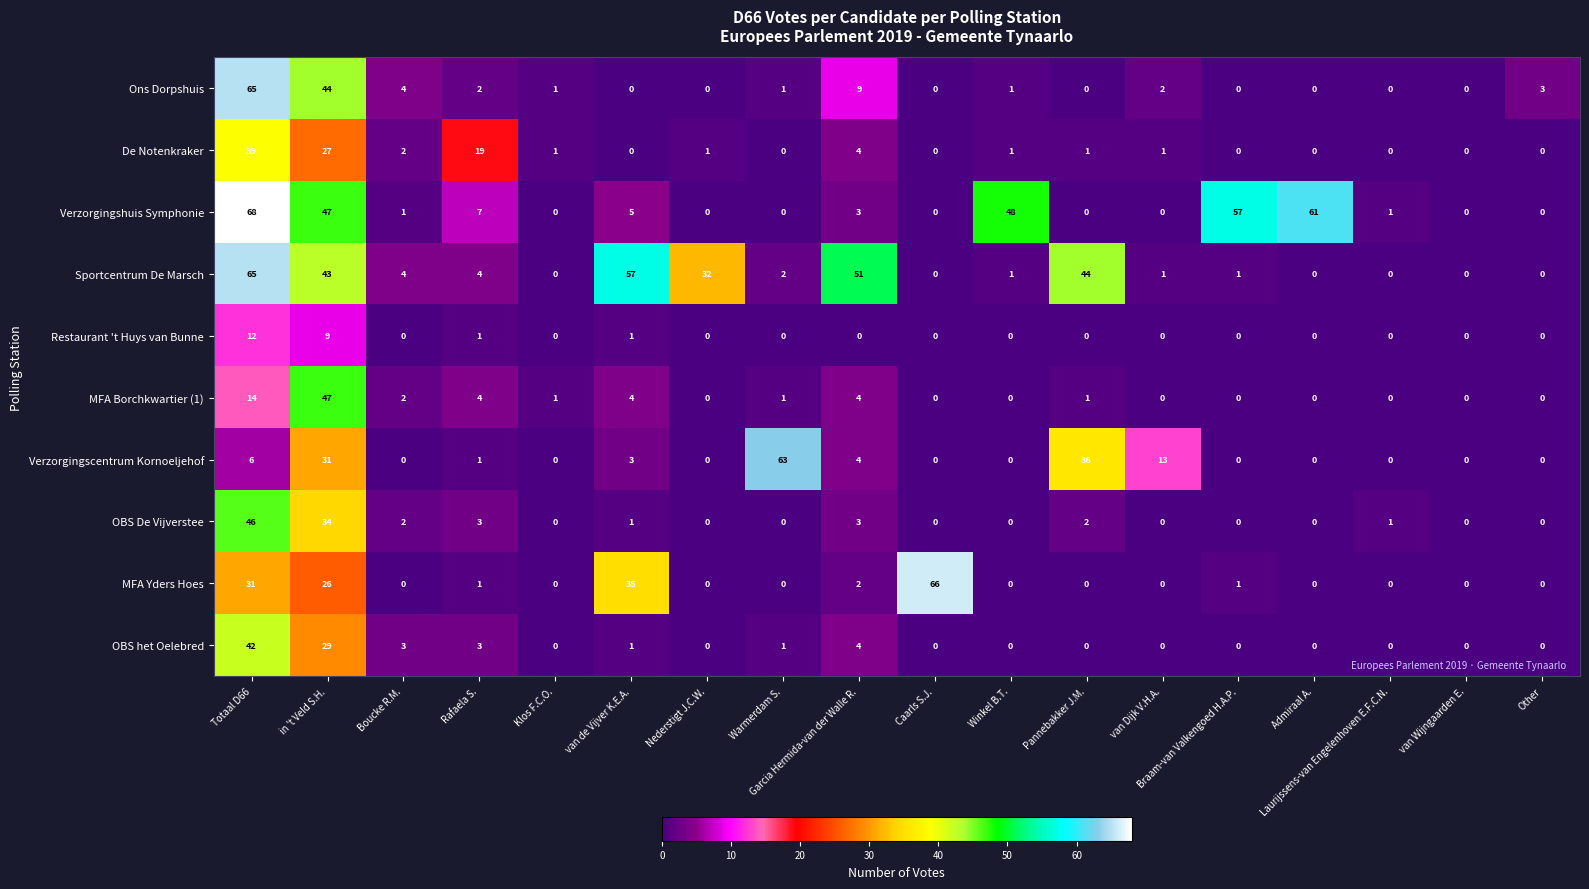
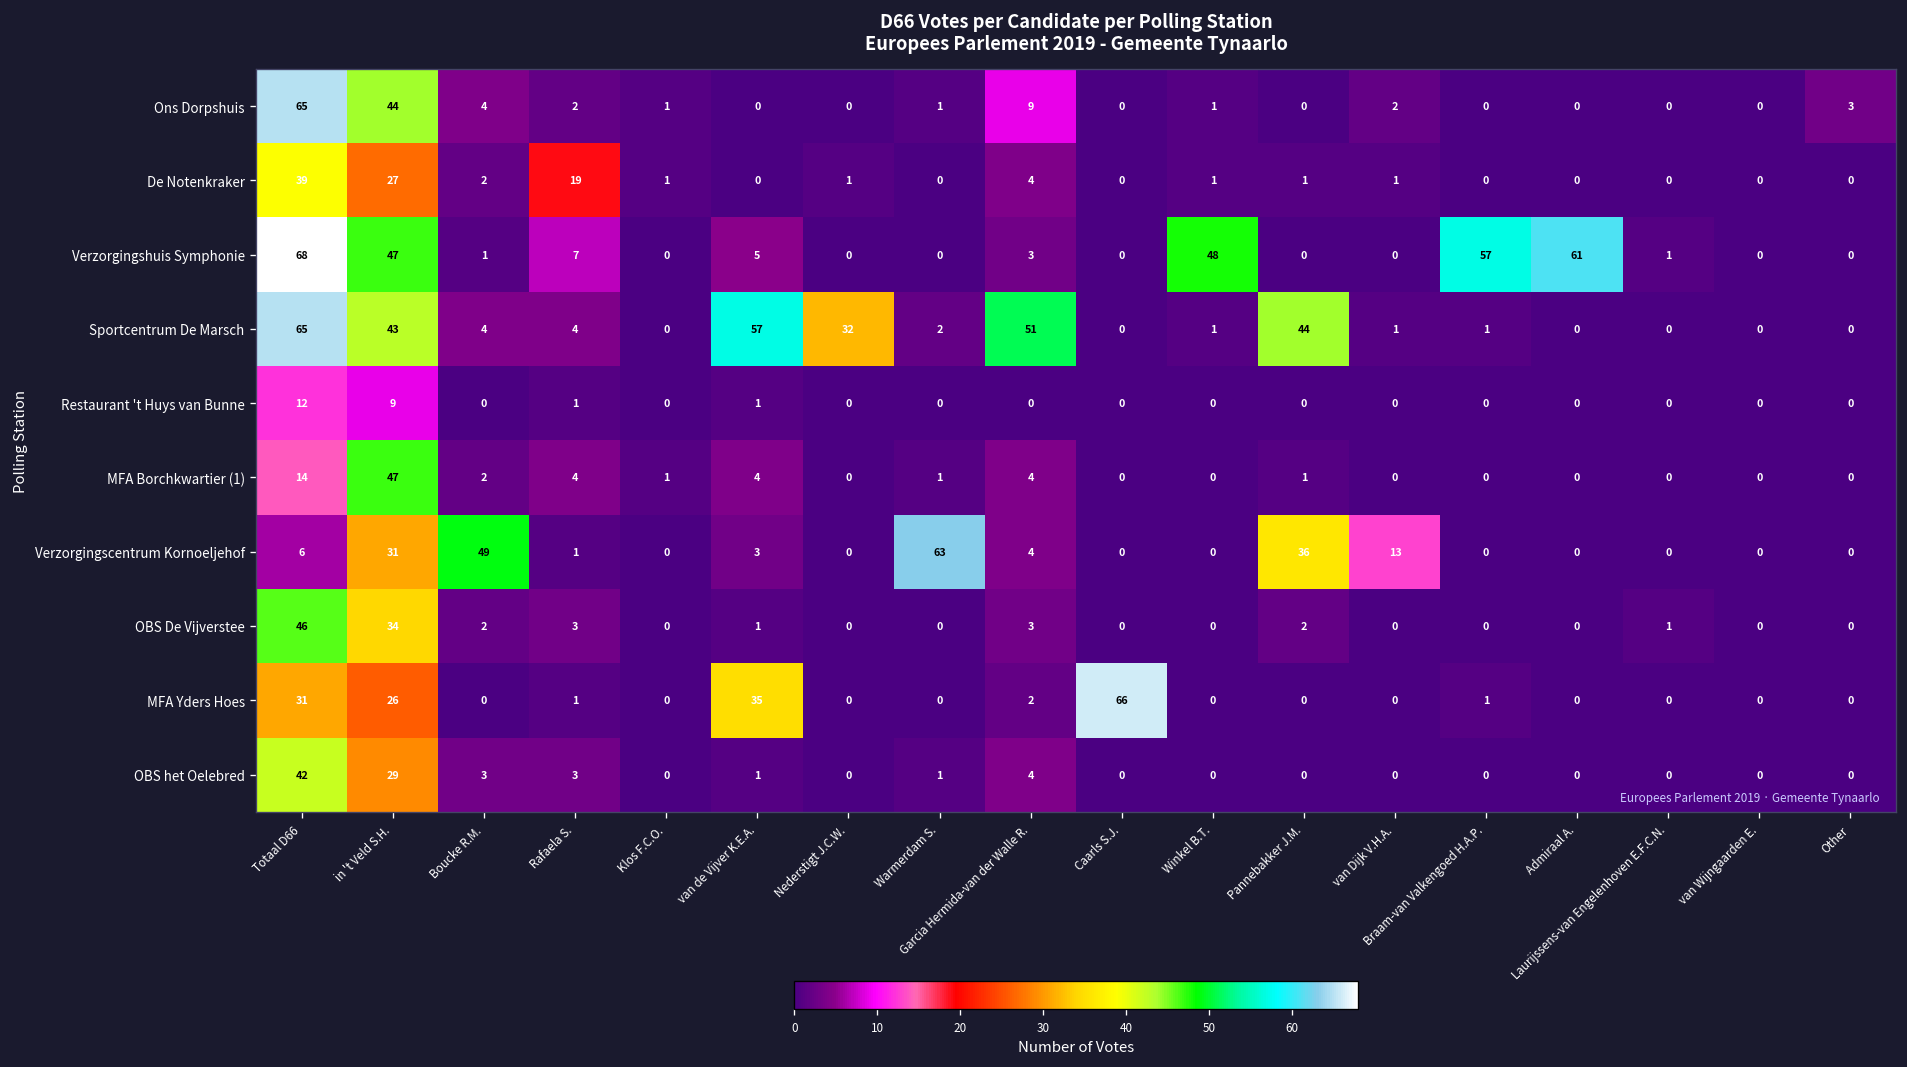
Verzorgingscentrum Kornoeljehof, Boucke R.M.: 0 -> 49
